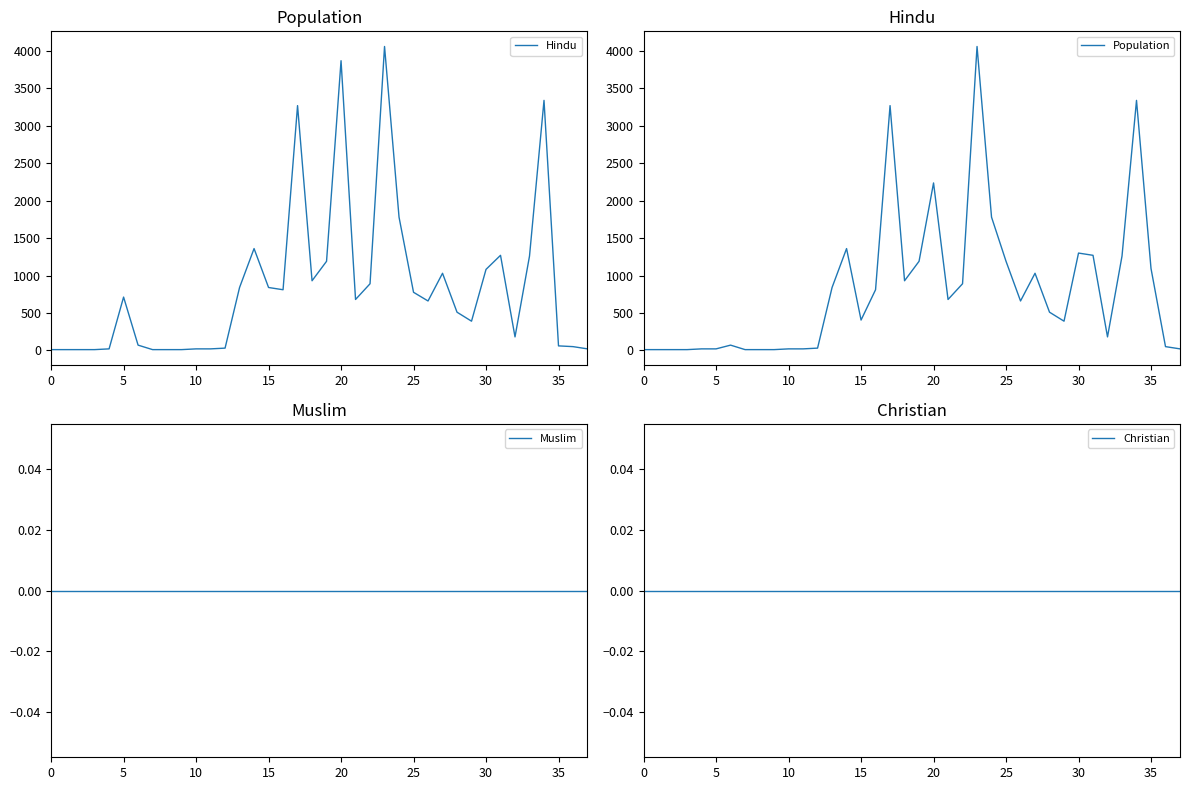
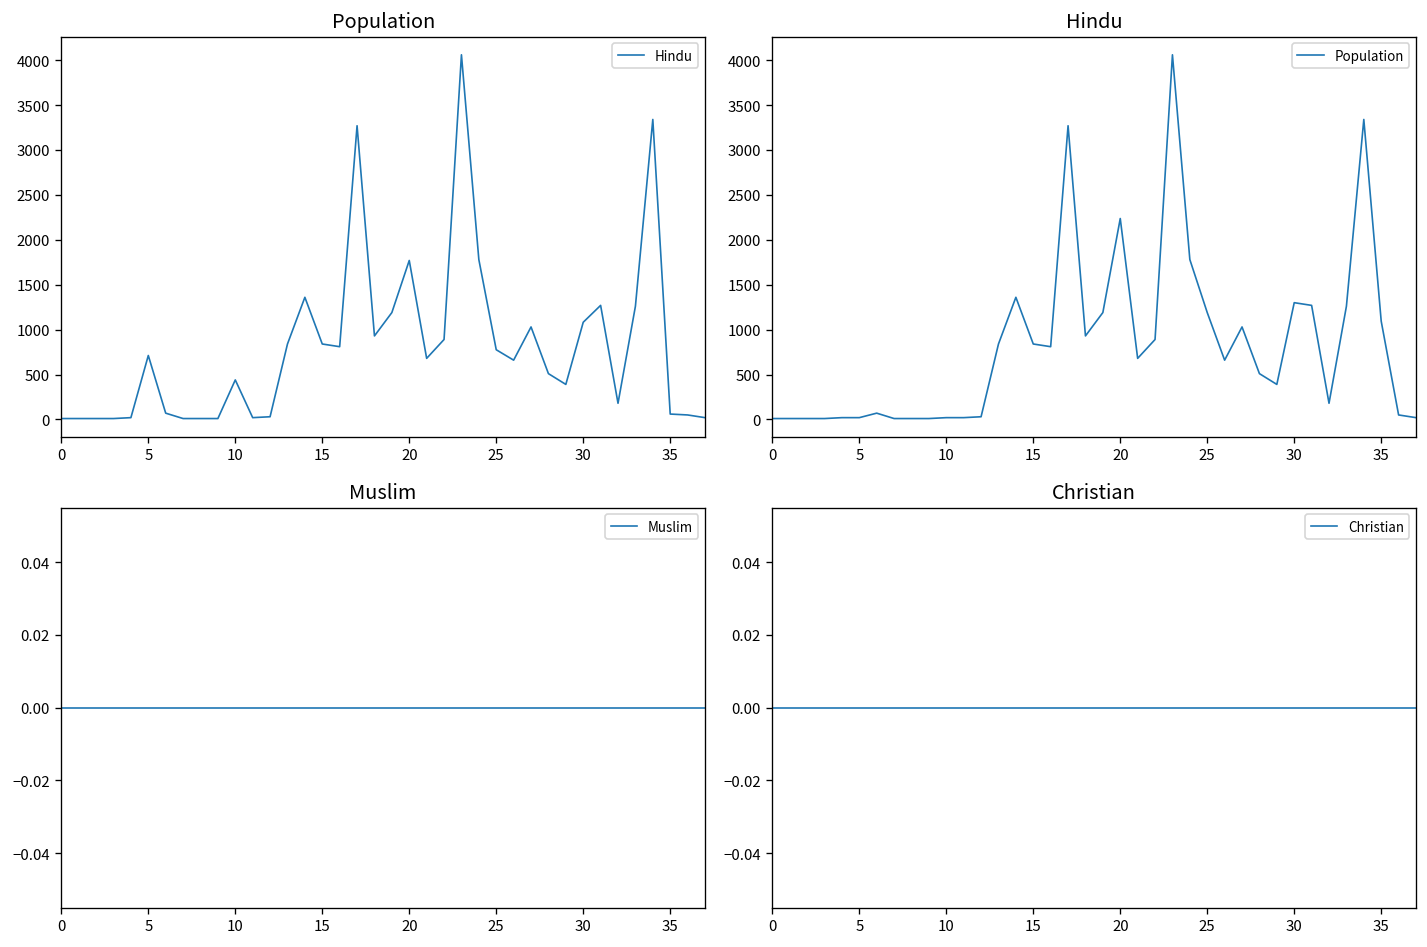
Population, 10: 0 -> 400
Population, 20: 3900 -> 1800
Hindu, 15: 400 -> 800
